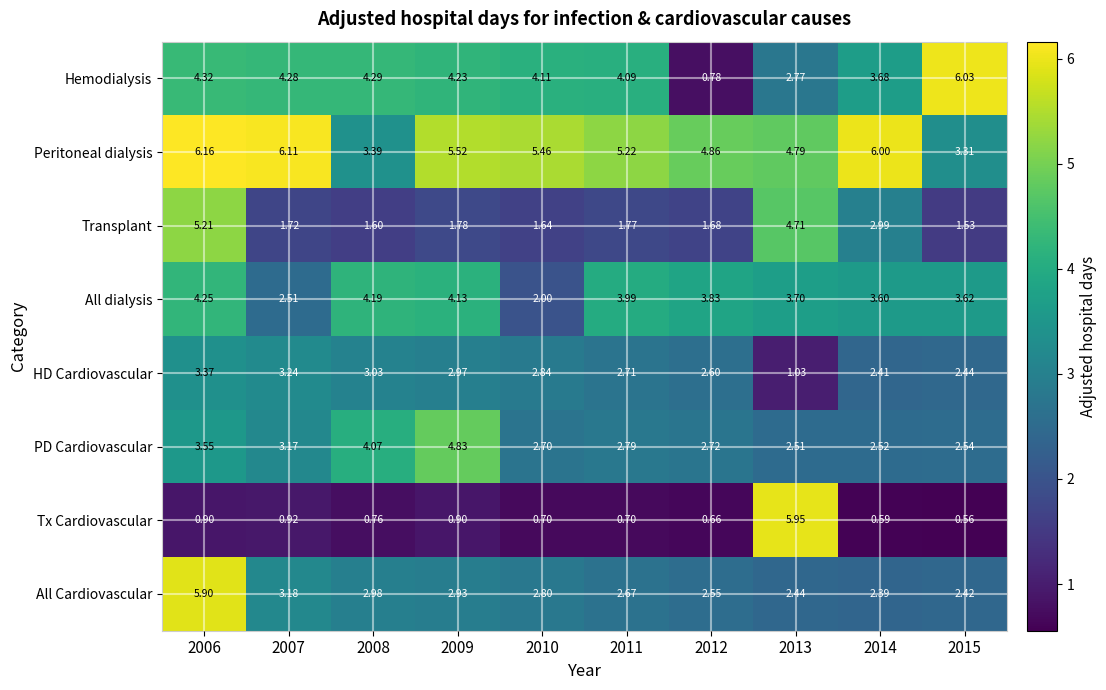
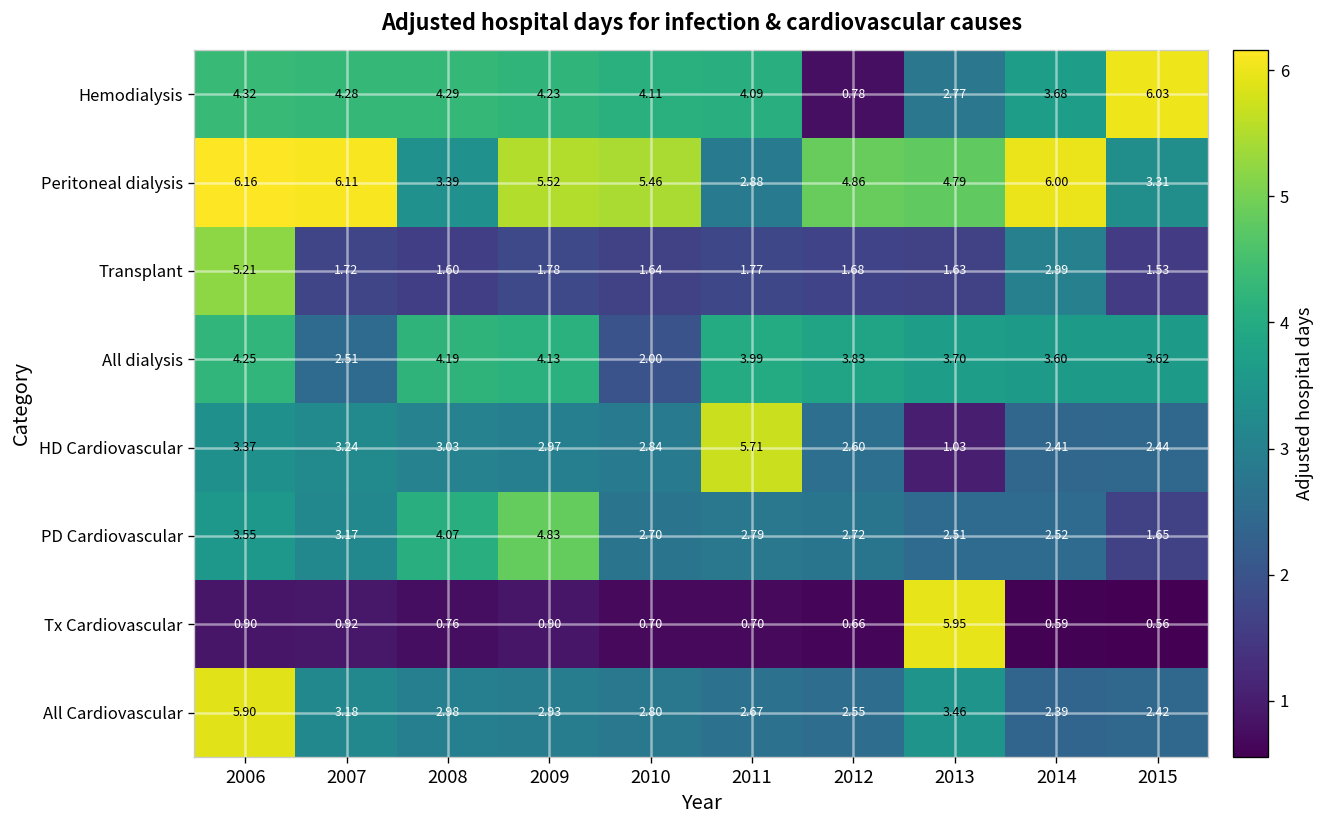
Peritoneal dialysis, 2011: 5.22 -> 2.88
Transplant, 2013: 4.71 -> 1.63
HD Cardiovascular, 2011: 2.71 -> 5.71
PD Cardiovascular, 2015: 2.54 -> 1.65
All Cardiovascular, 2013: 2.44 -> 3.46
